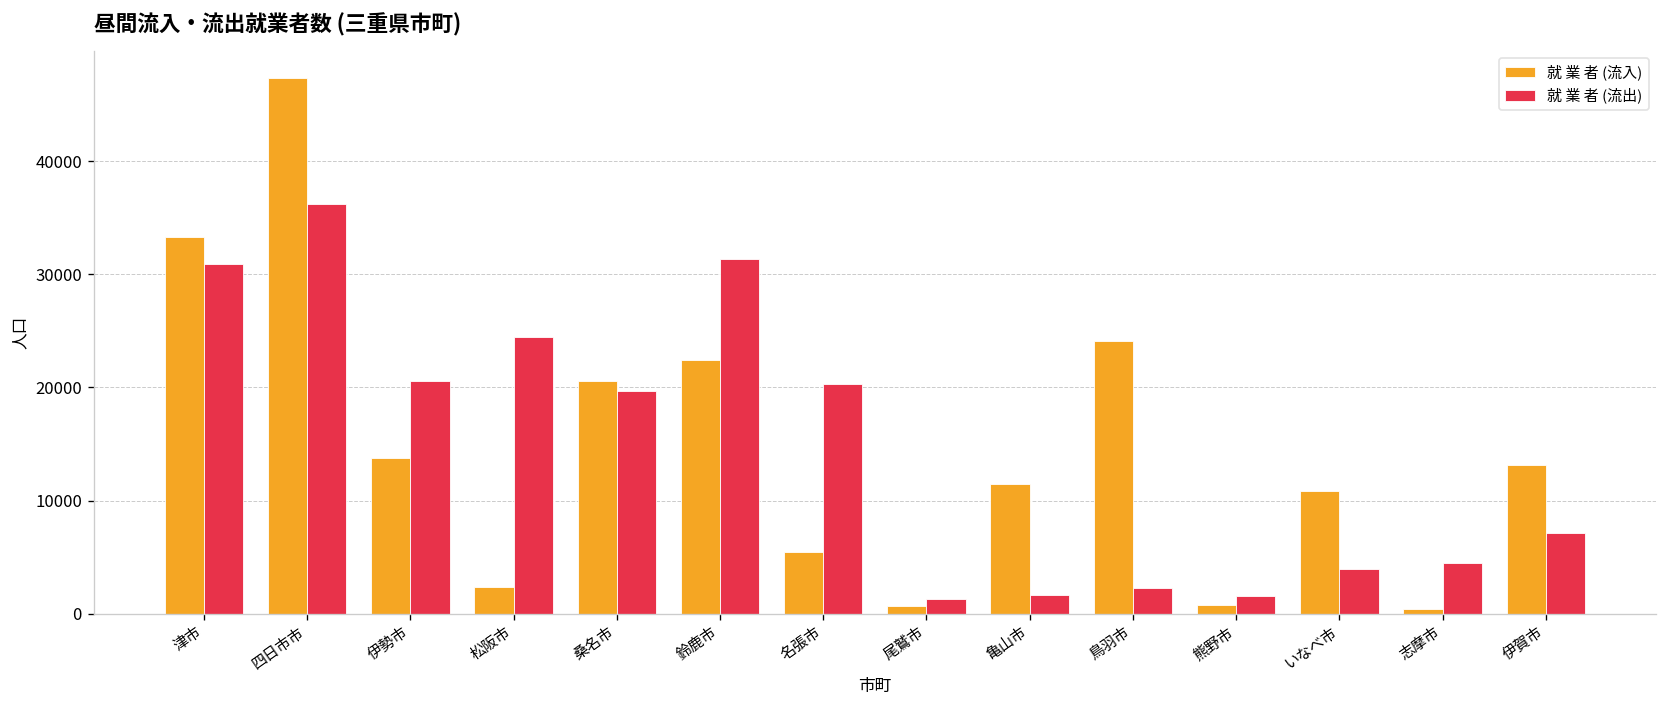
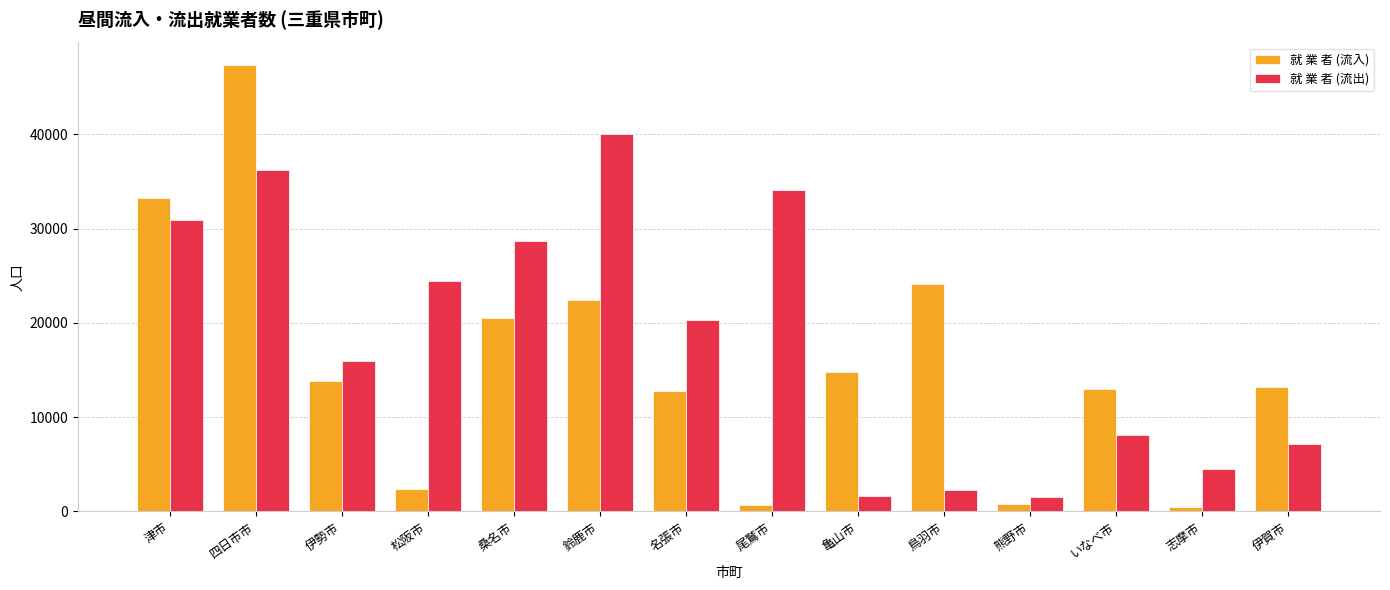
就 業 者 (流出), 伊勢市: 21000 -> 16000
就 業 者 (流出), 桑名市: 20000 -> 29000
就 業 者 (流出), 鈴鹿市: 31000 -> 40000
就 業 者 (流入), 名張市: 5000 -> 13000
就 業 者 (流出), 尾鷲市: 1000 -> 34000
就 業 者 (流入), 亀山市: 12000 -> 15000
就 業 者 (流入), いなべ市: 11000 -> 13000
就 業 者 (流出), いなべ市: 4000 -> 8000
